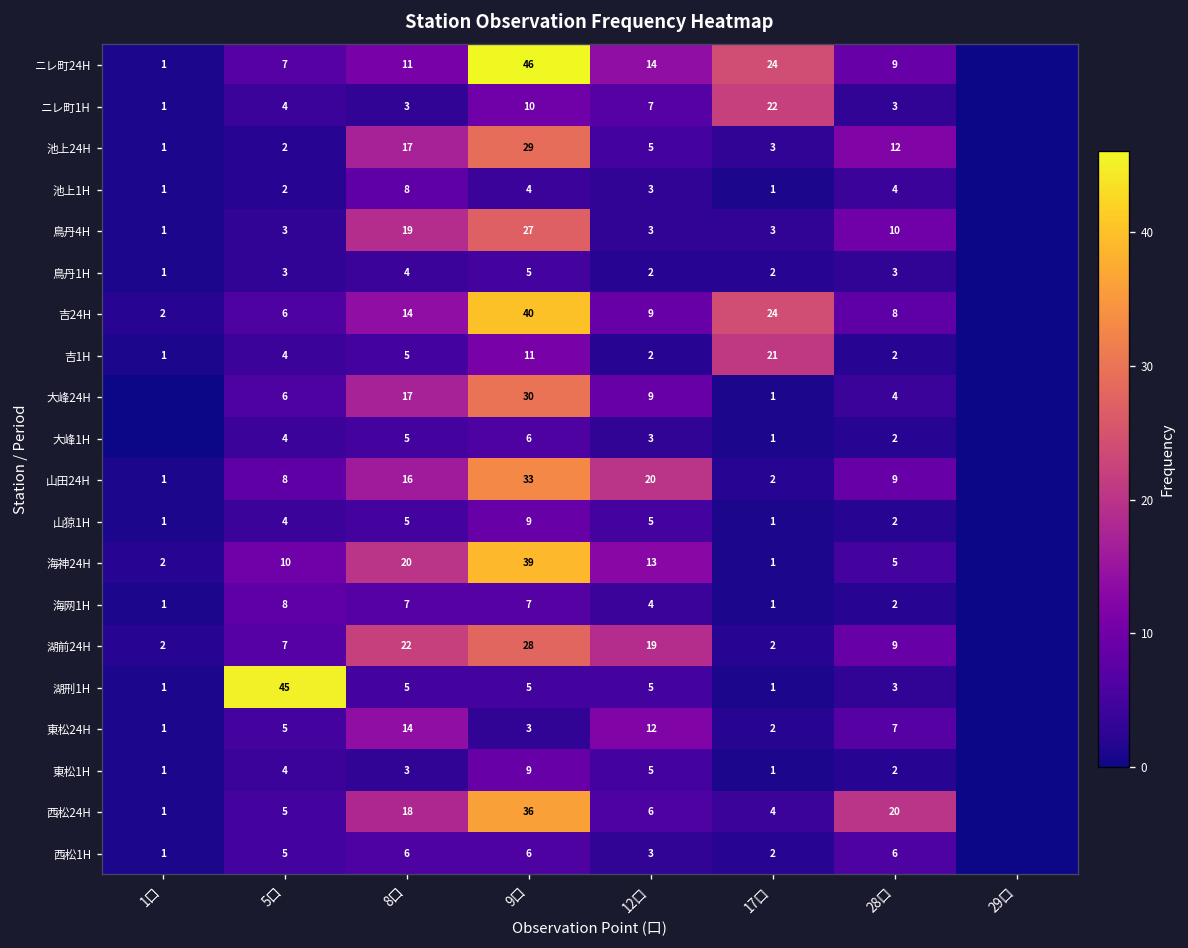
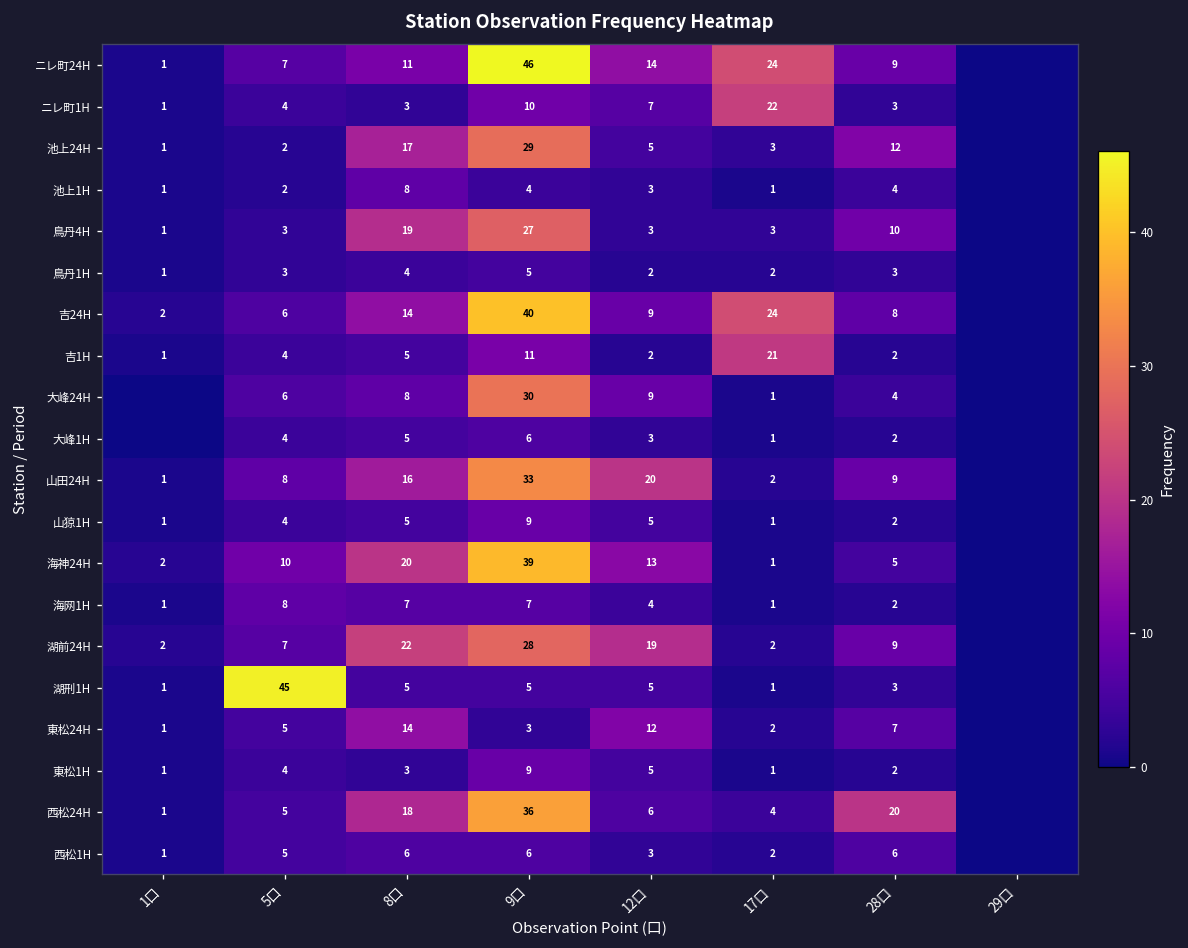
大峰24H, 8口: 17 -> 8
